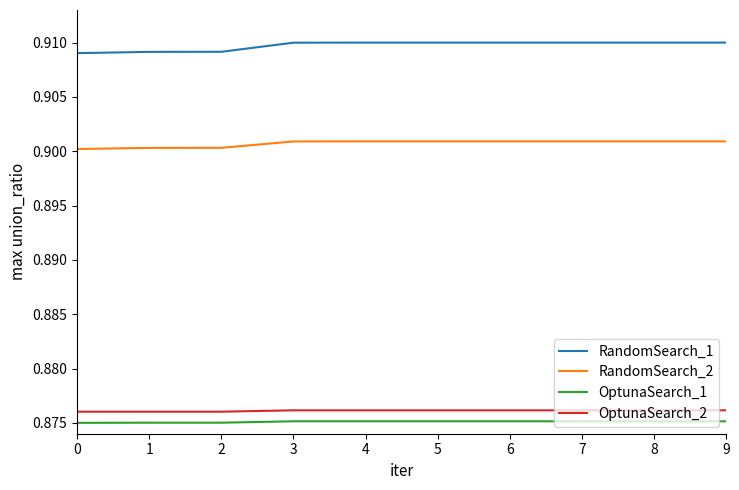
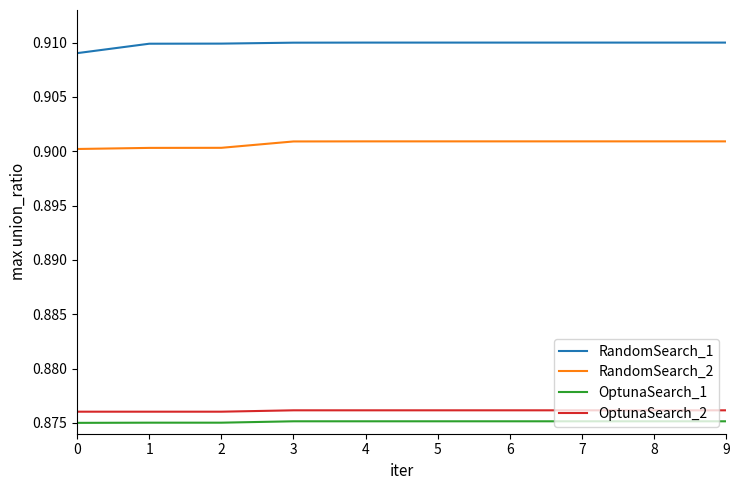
RandomSearch_1, 1: 0.9091 -> 0.9099
RandomSearch_1, 2: 0.9092 -> 0.9099
